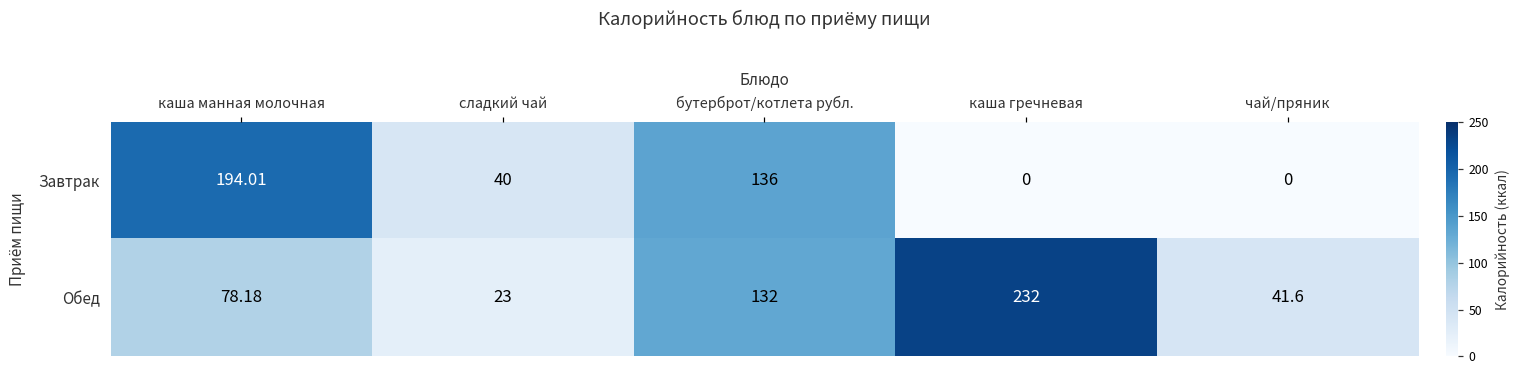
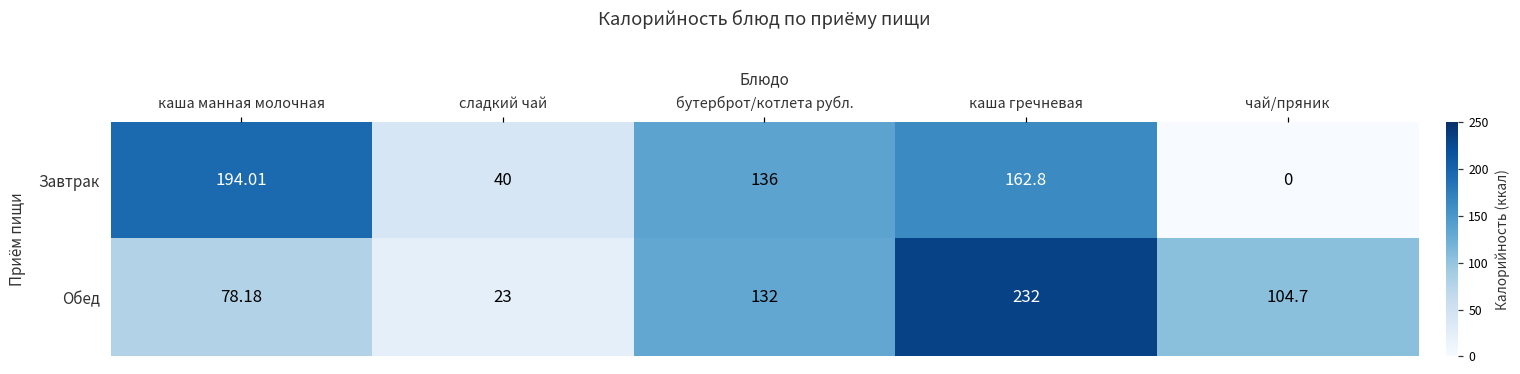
Завтрак, каша гречневая: 0 -> 162.8
Обед, чай/пряник: 41.6 -> 104.7
